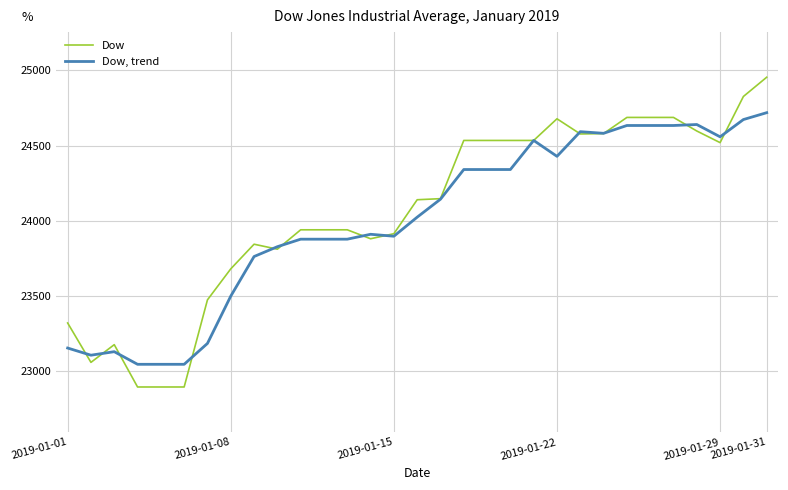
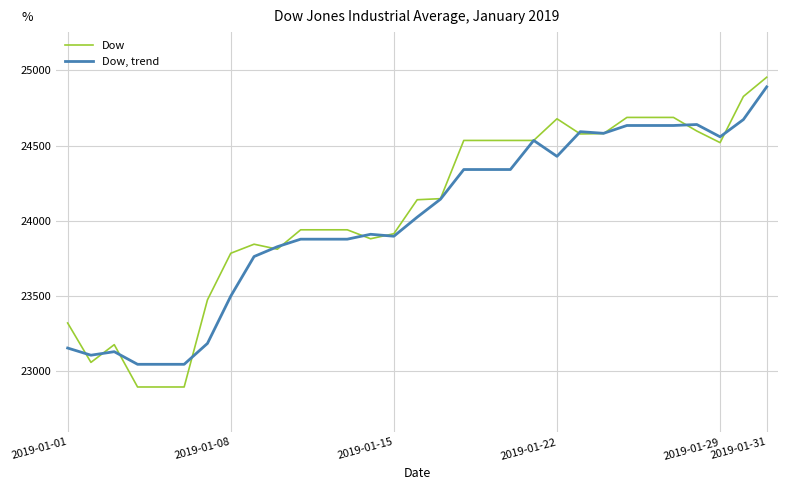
Dow, 2019-01-08: 23680 -> 23780
Dow, trend, 2019-01-31: 24720 -> 24890
